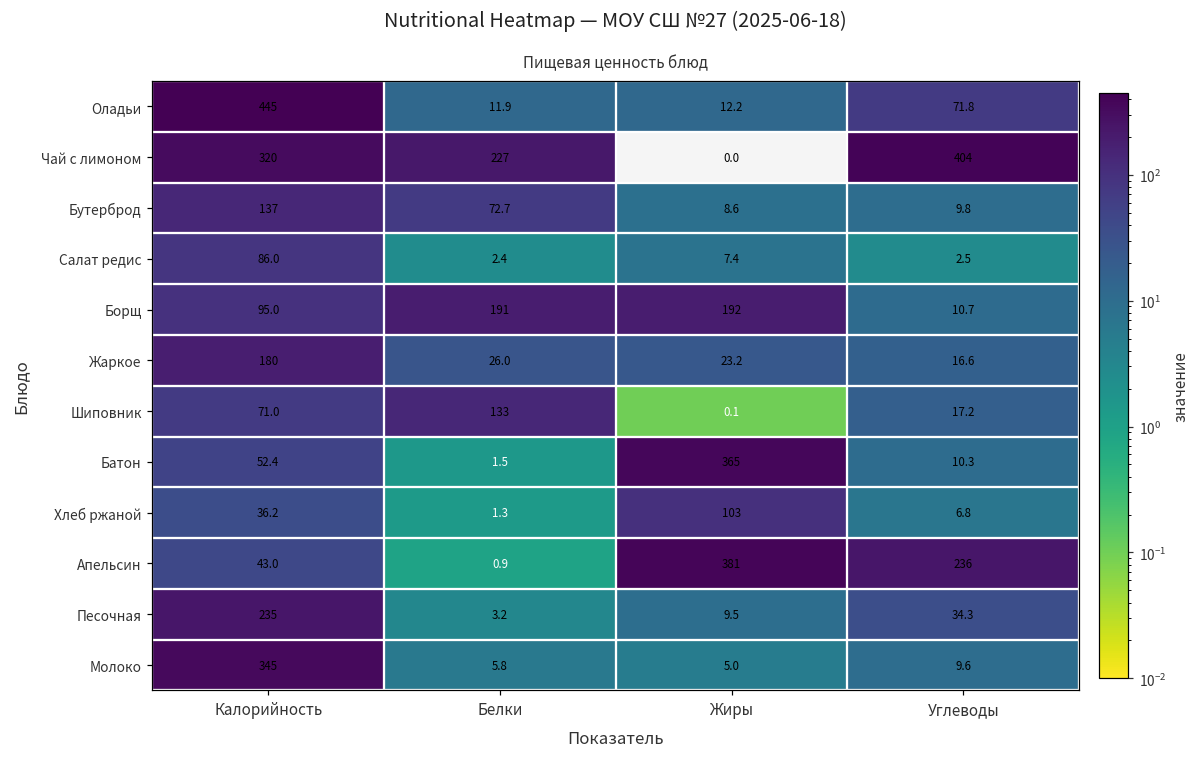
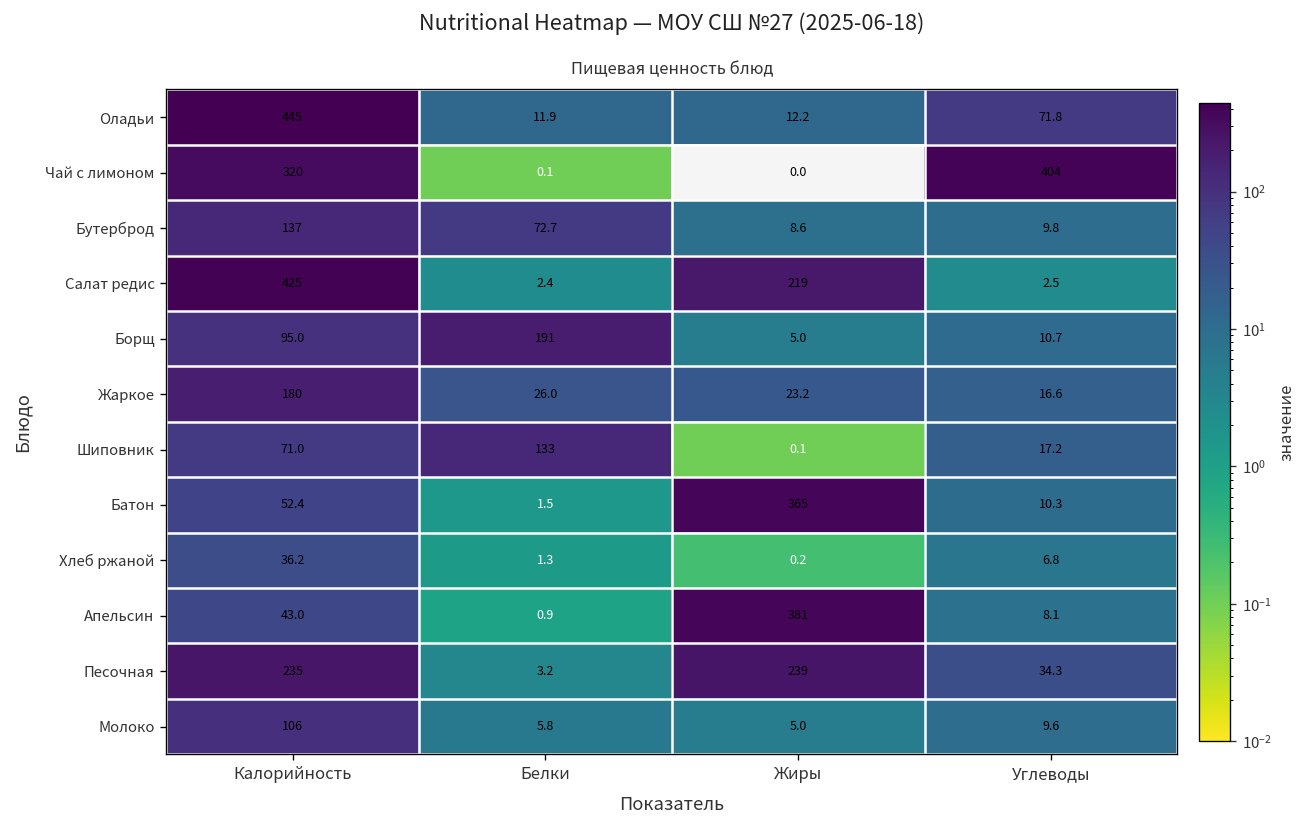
Чай с лимоном, Белки: 227 -> 0.1
Салат редис, Калорийность: 86.0 -> 425
Салат редис, Жиры: 7.4 -> 219
Борщ, Жиры: 192 -> 5.0
Хлеб ржаной, Жиры: 103 -> 0.2
Апельсин, Углеводы: 236 -> 8.1
Песочная, Жиры: 9.5 -> 239
Молоко, Калорийность: 345 -> 106
